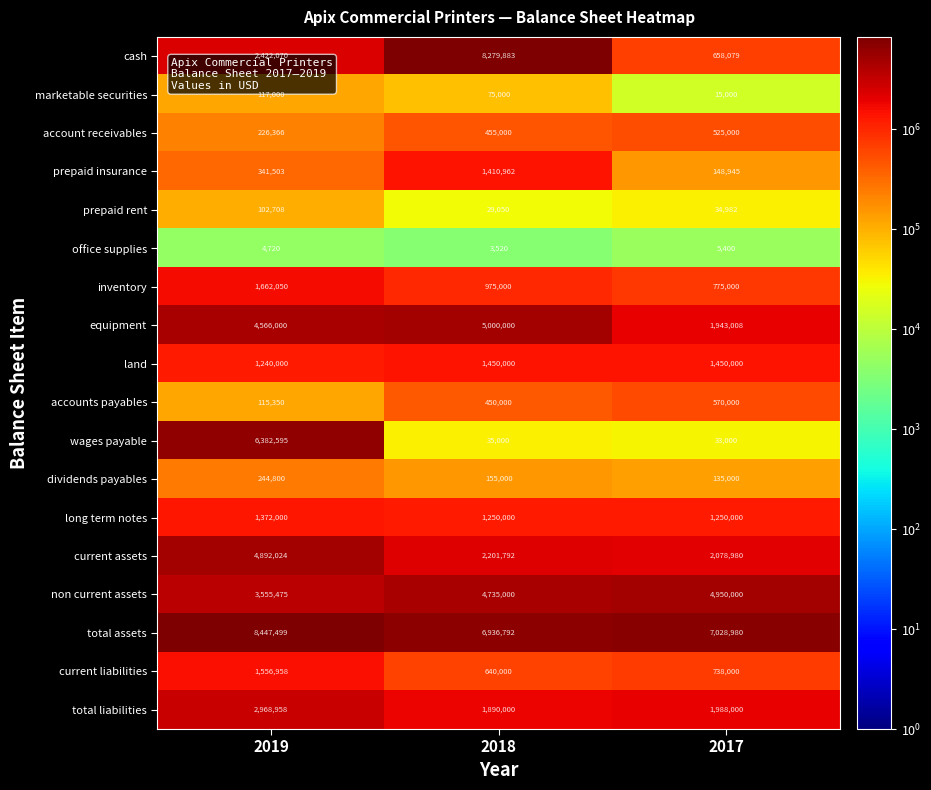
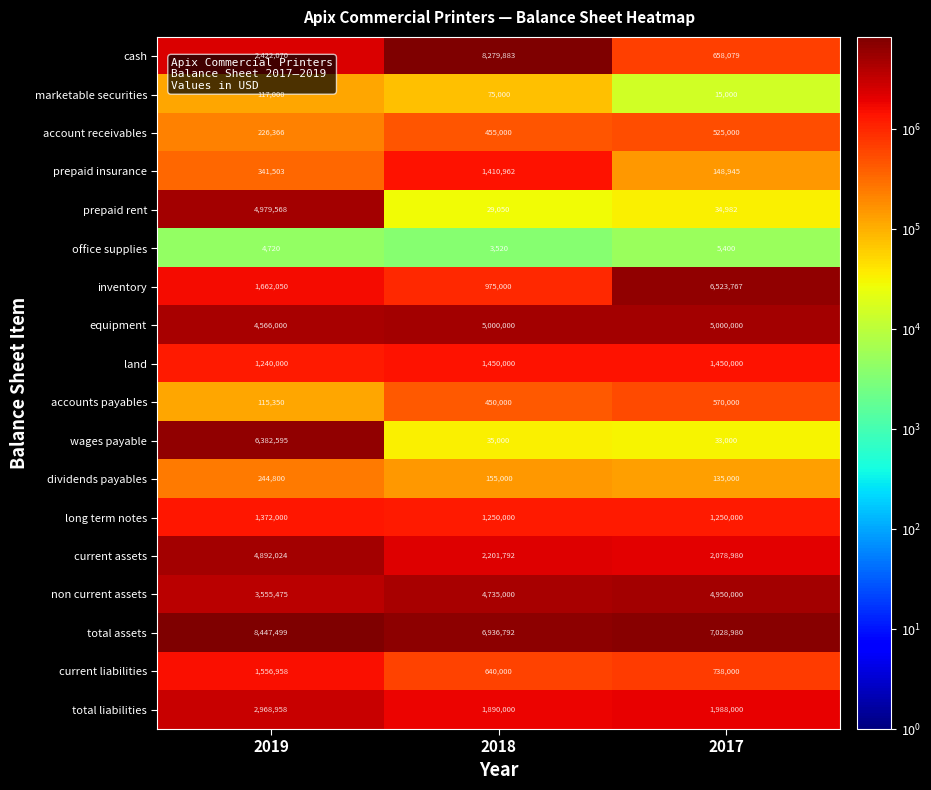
prepaid rent, 2019: 102,708 -> 4,979,568
inventory, 2017: 775,000 -> 6,523,767
equipment, 2017: 1,943,008 -> 5,000,000
